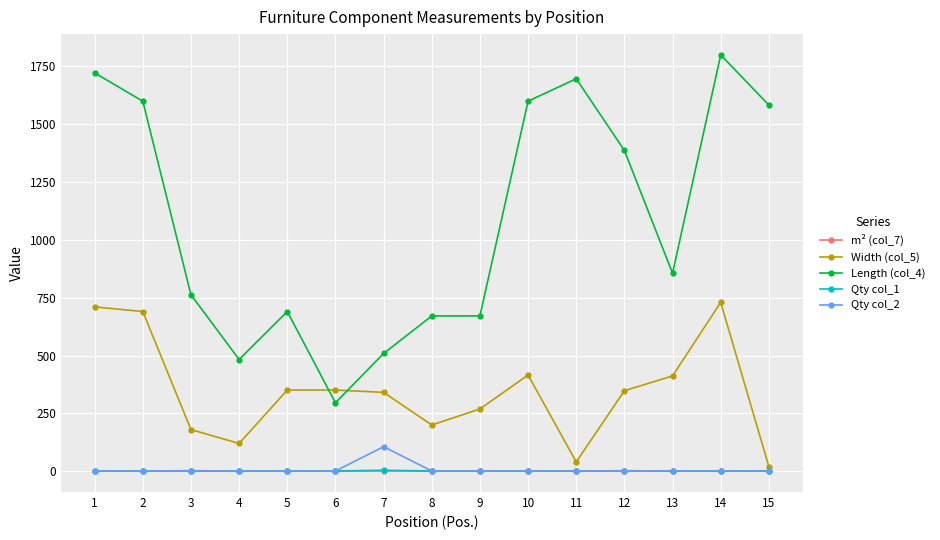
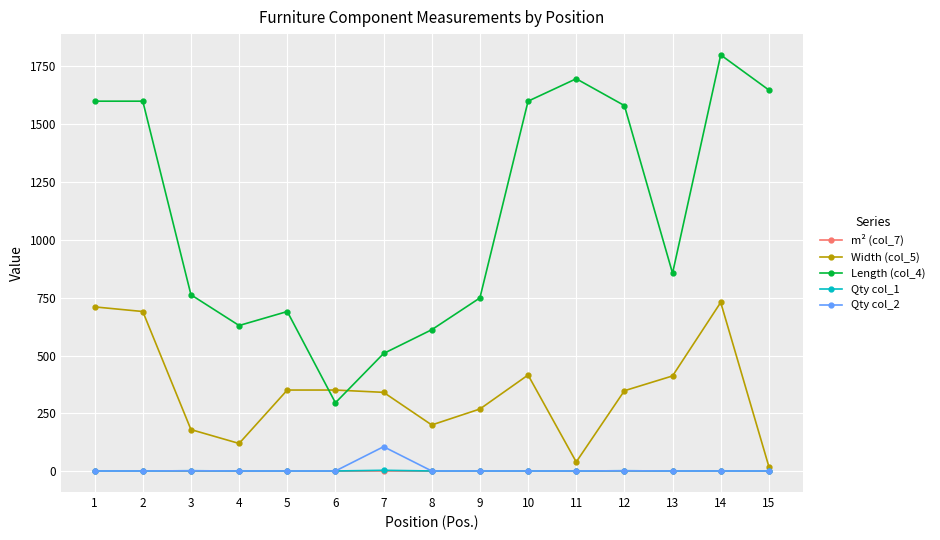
Length (col_4), 1: 1720 -> 1600
Length (col_4), 4: 480 -> 630
Length (col_4), 8: 670 -> 610
Length (col_4), 9: 670 -> 750
Length (col_4), 12: 1390 -> 1580
Length (col_4), 15: 1580 -> 1650
